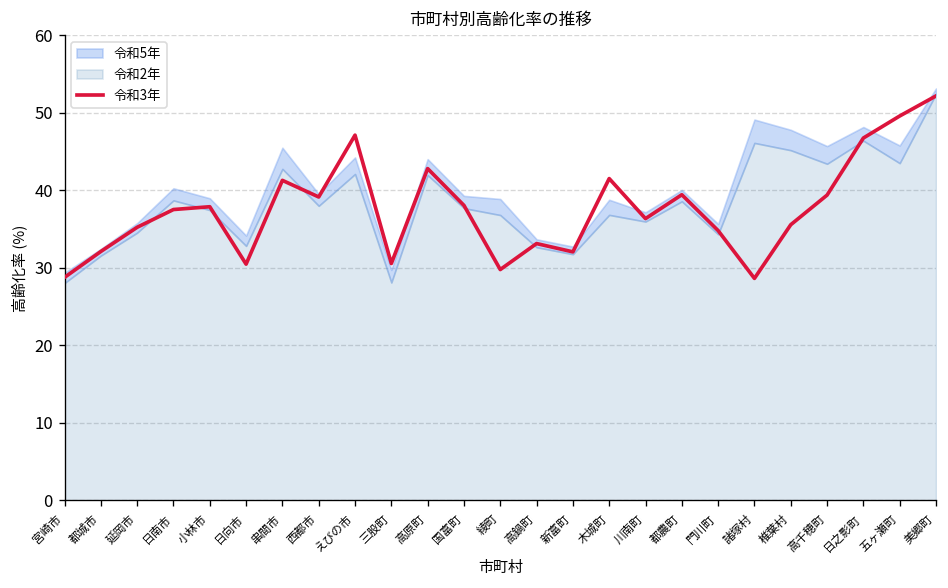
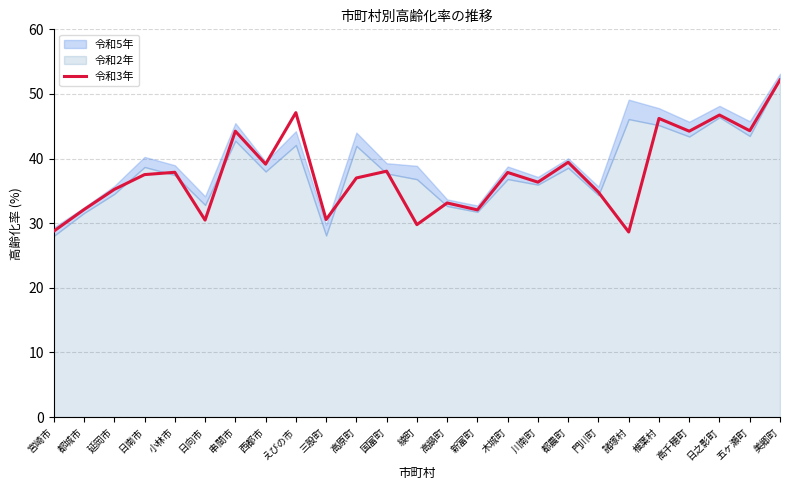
令和3年, 串間市: 41 -> 44
令和3年, 高原町: 43 -> 37
令和3年, 木城町: 42 -> 38
令和3年, 椎葉村: 36 -> 46
令和3年, 高千穂町: 39 -> 44
令和3年, 五ヶ瀬町: 50 -> 44
